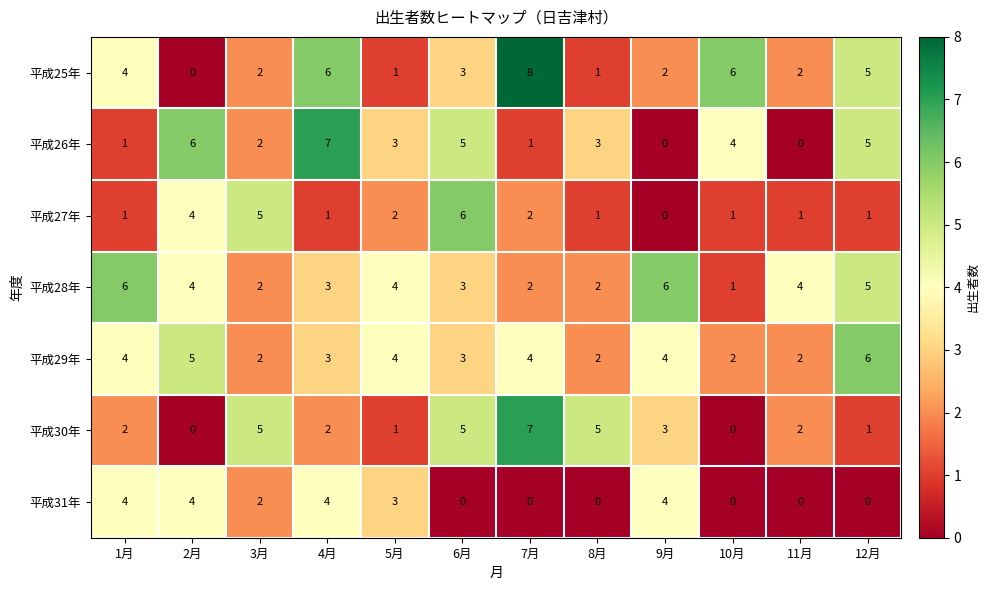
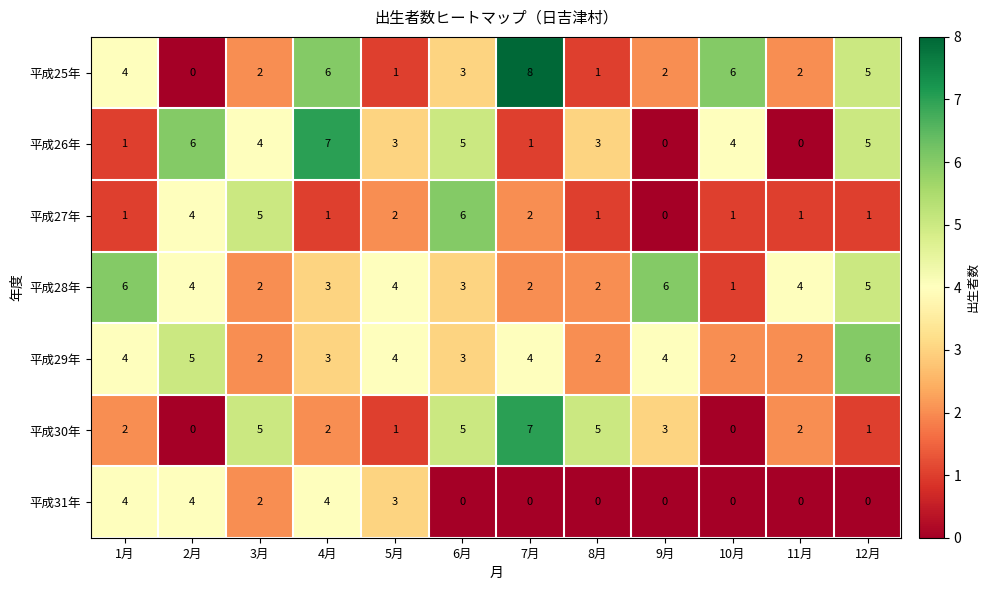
平成26年, 3月: 2 -> 4
平成31年, 9月: 4 -> 0
